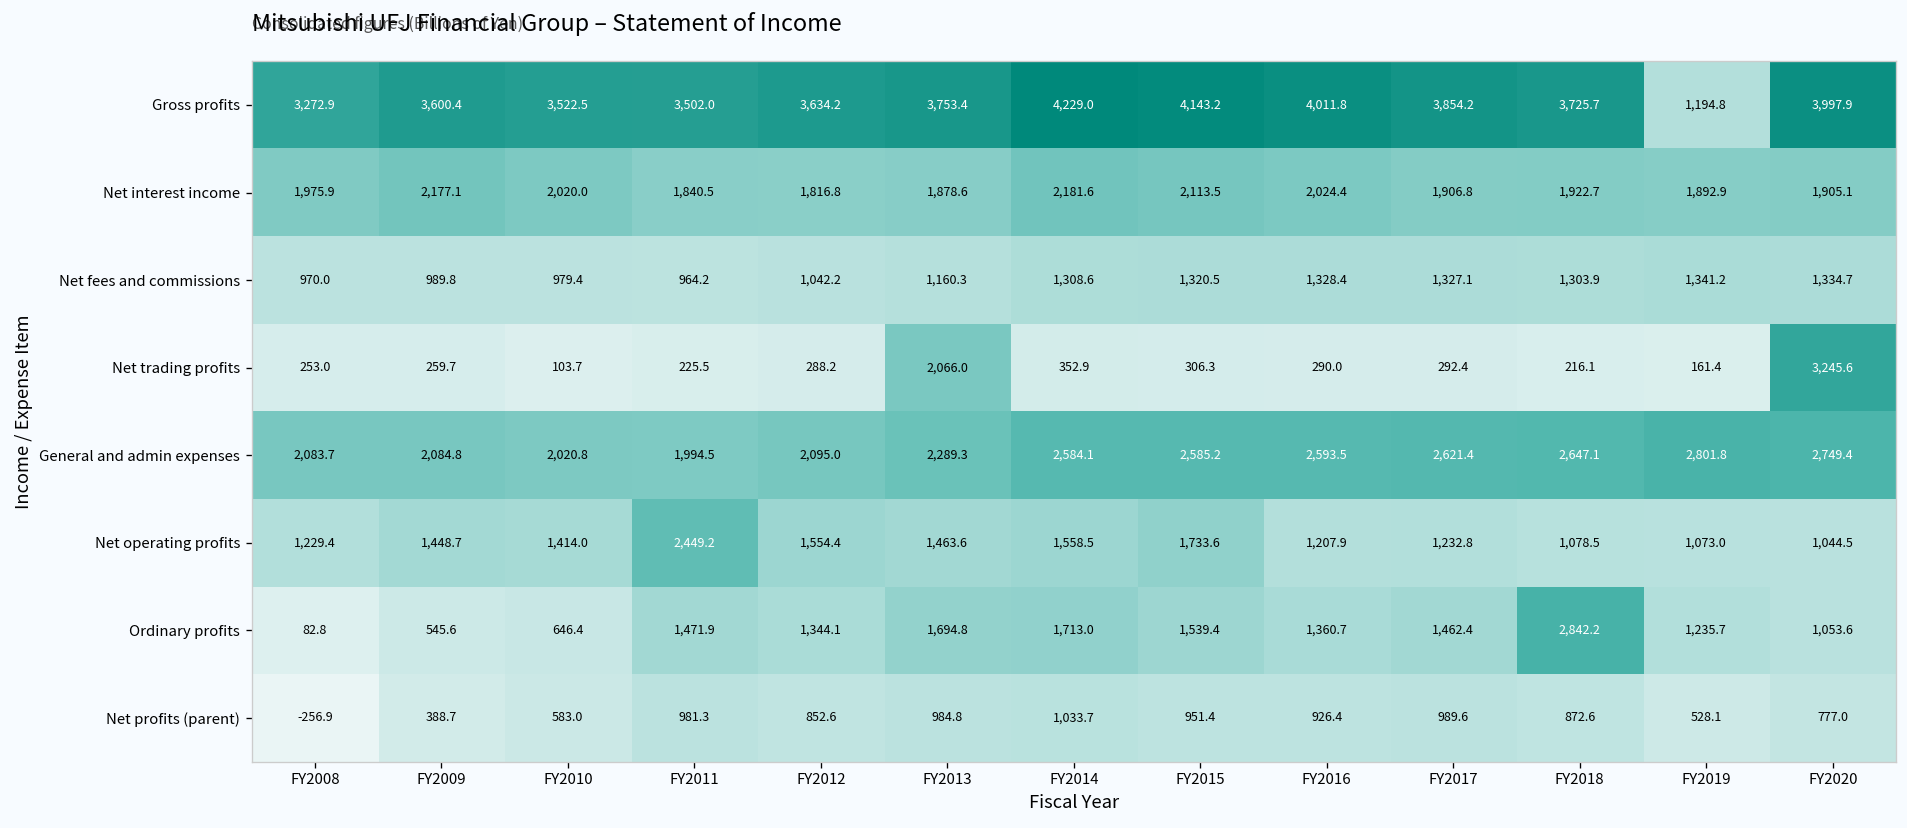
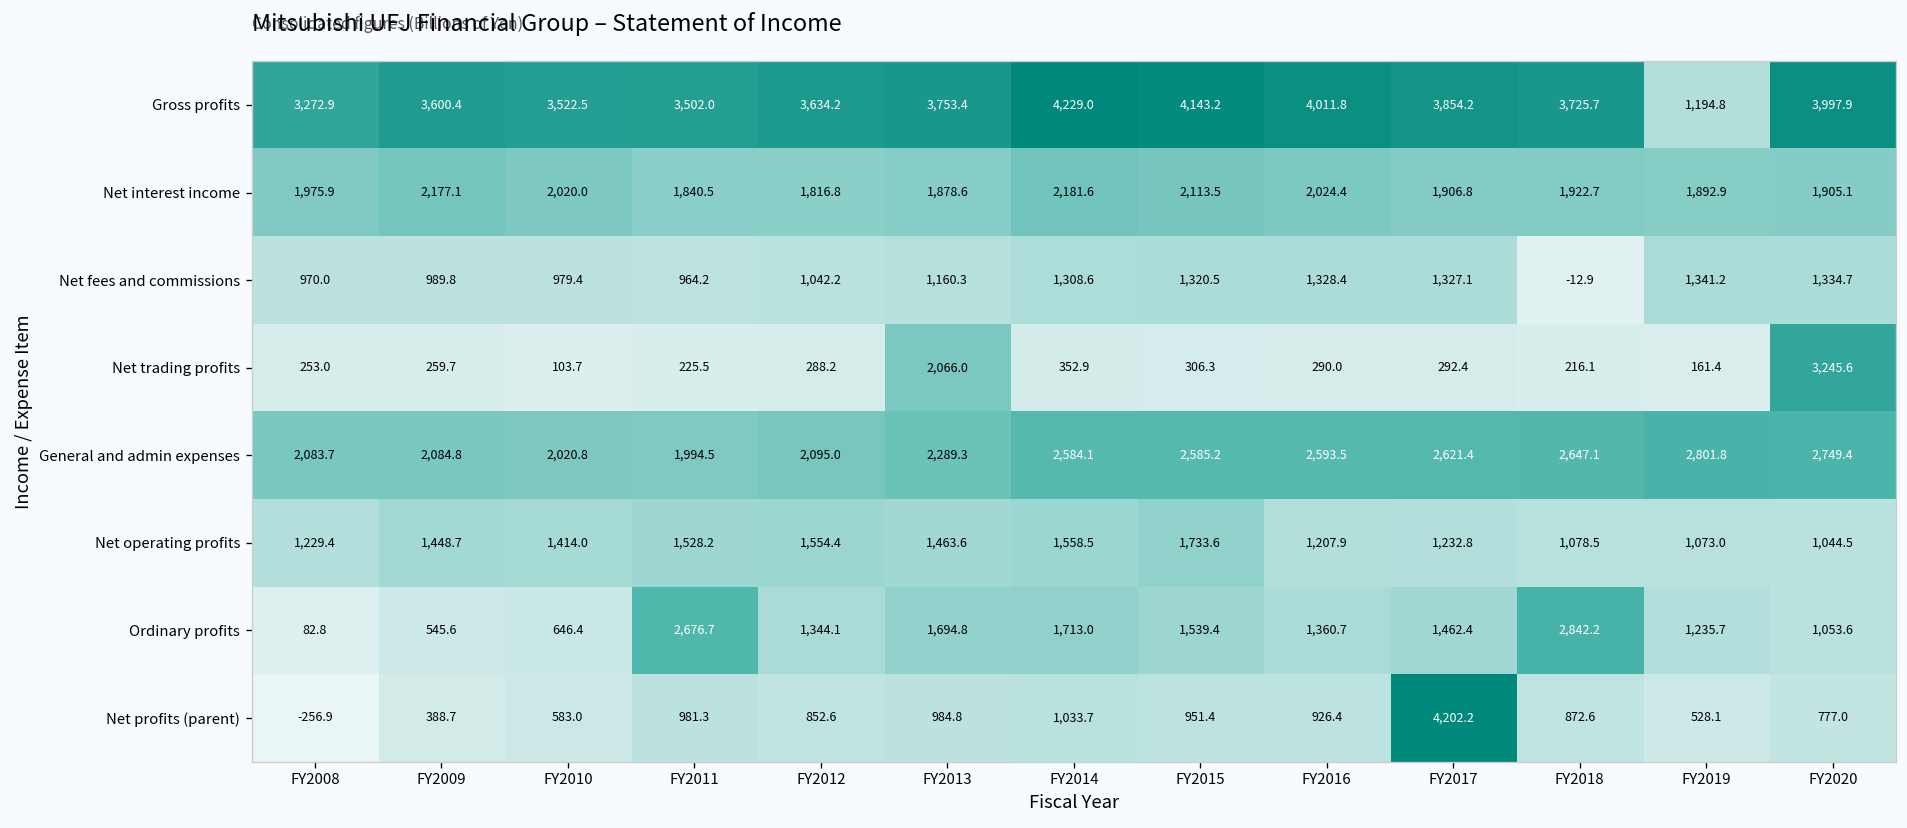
Net fees and commissions, FY2018: 1,303.9 -> -12.9
Net operating profits, FY2011: 2,449.2 -> 1,528.2
Ordinary profits, FY2011: 1,471.9 -> 2,676.7
Net profits (parent), FY2017: 989.6 -> 4,202.2
